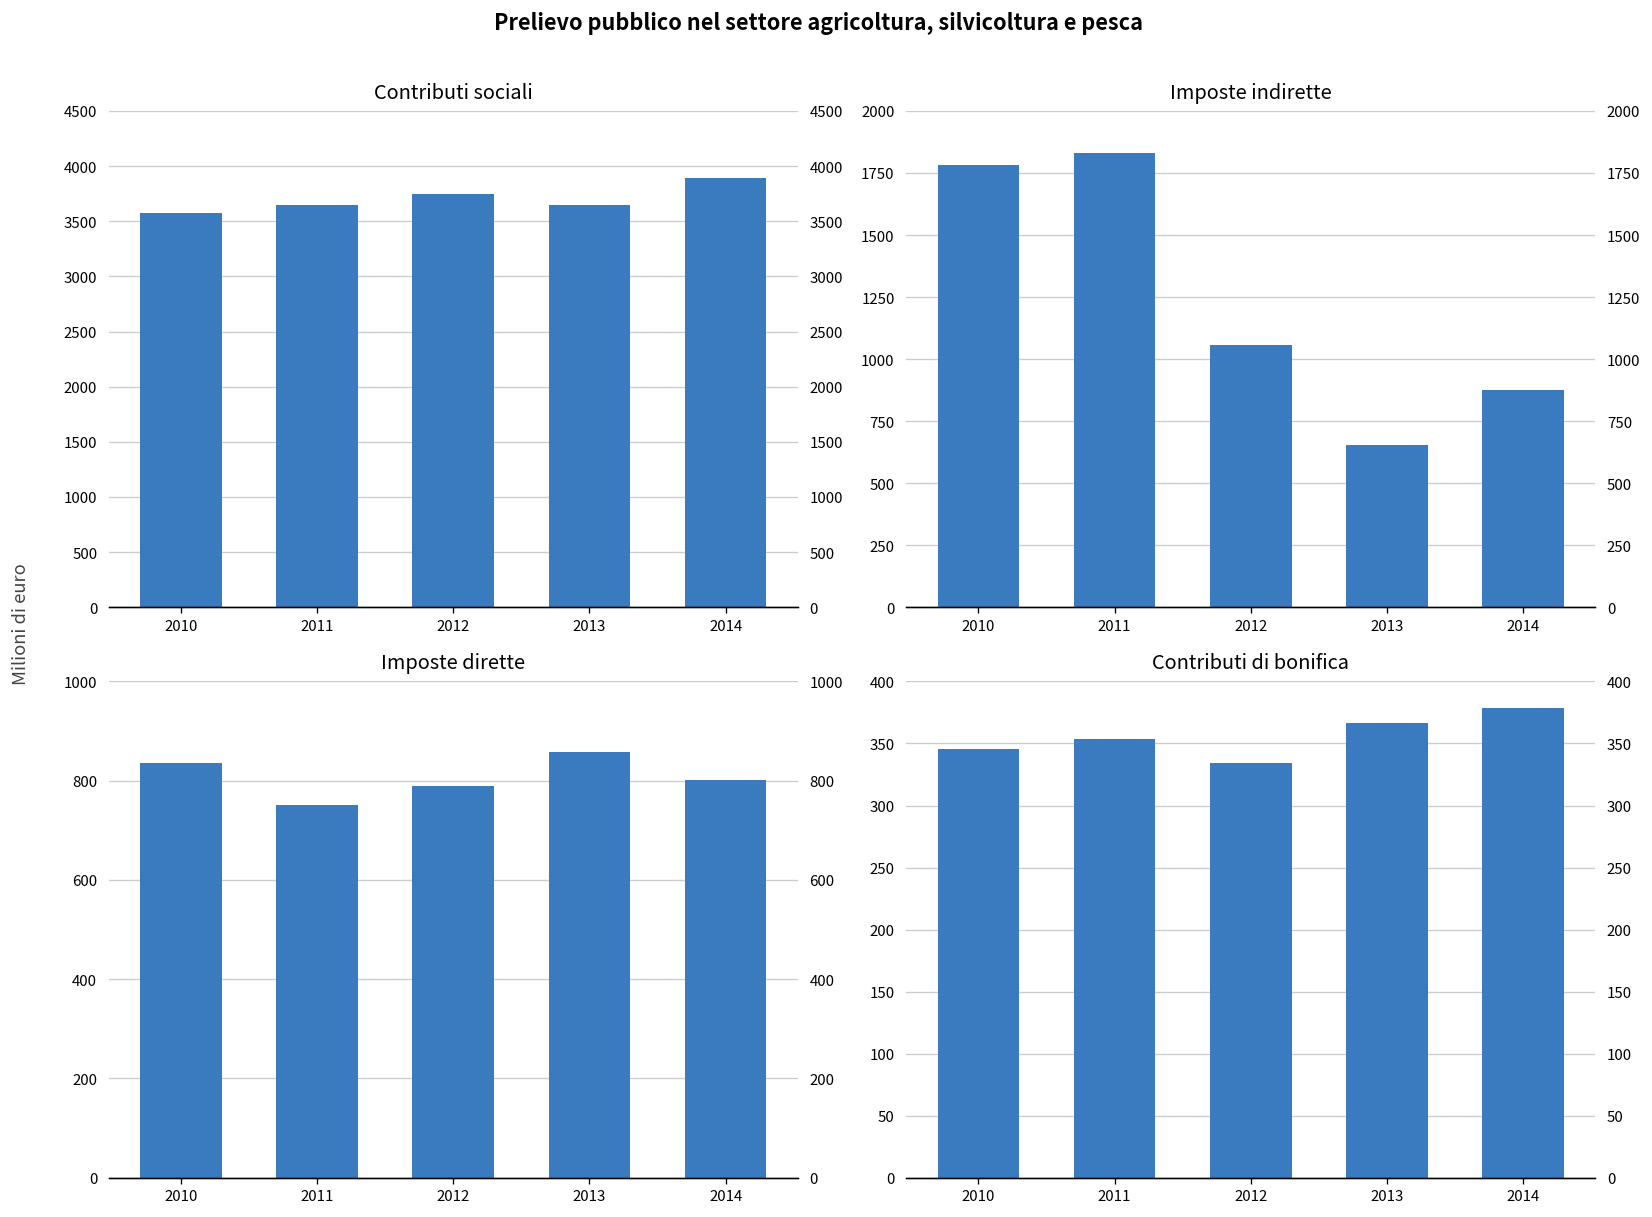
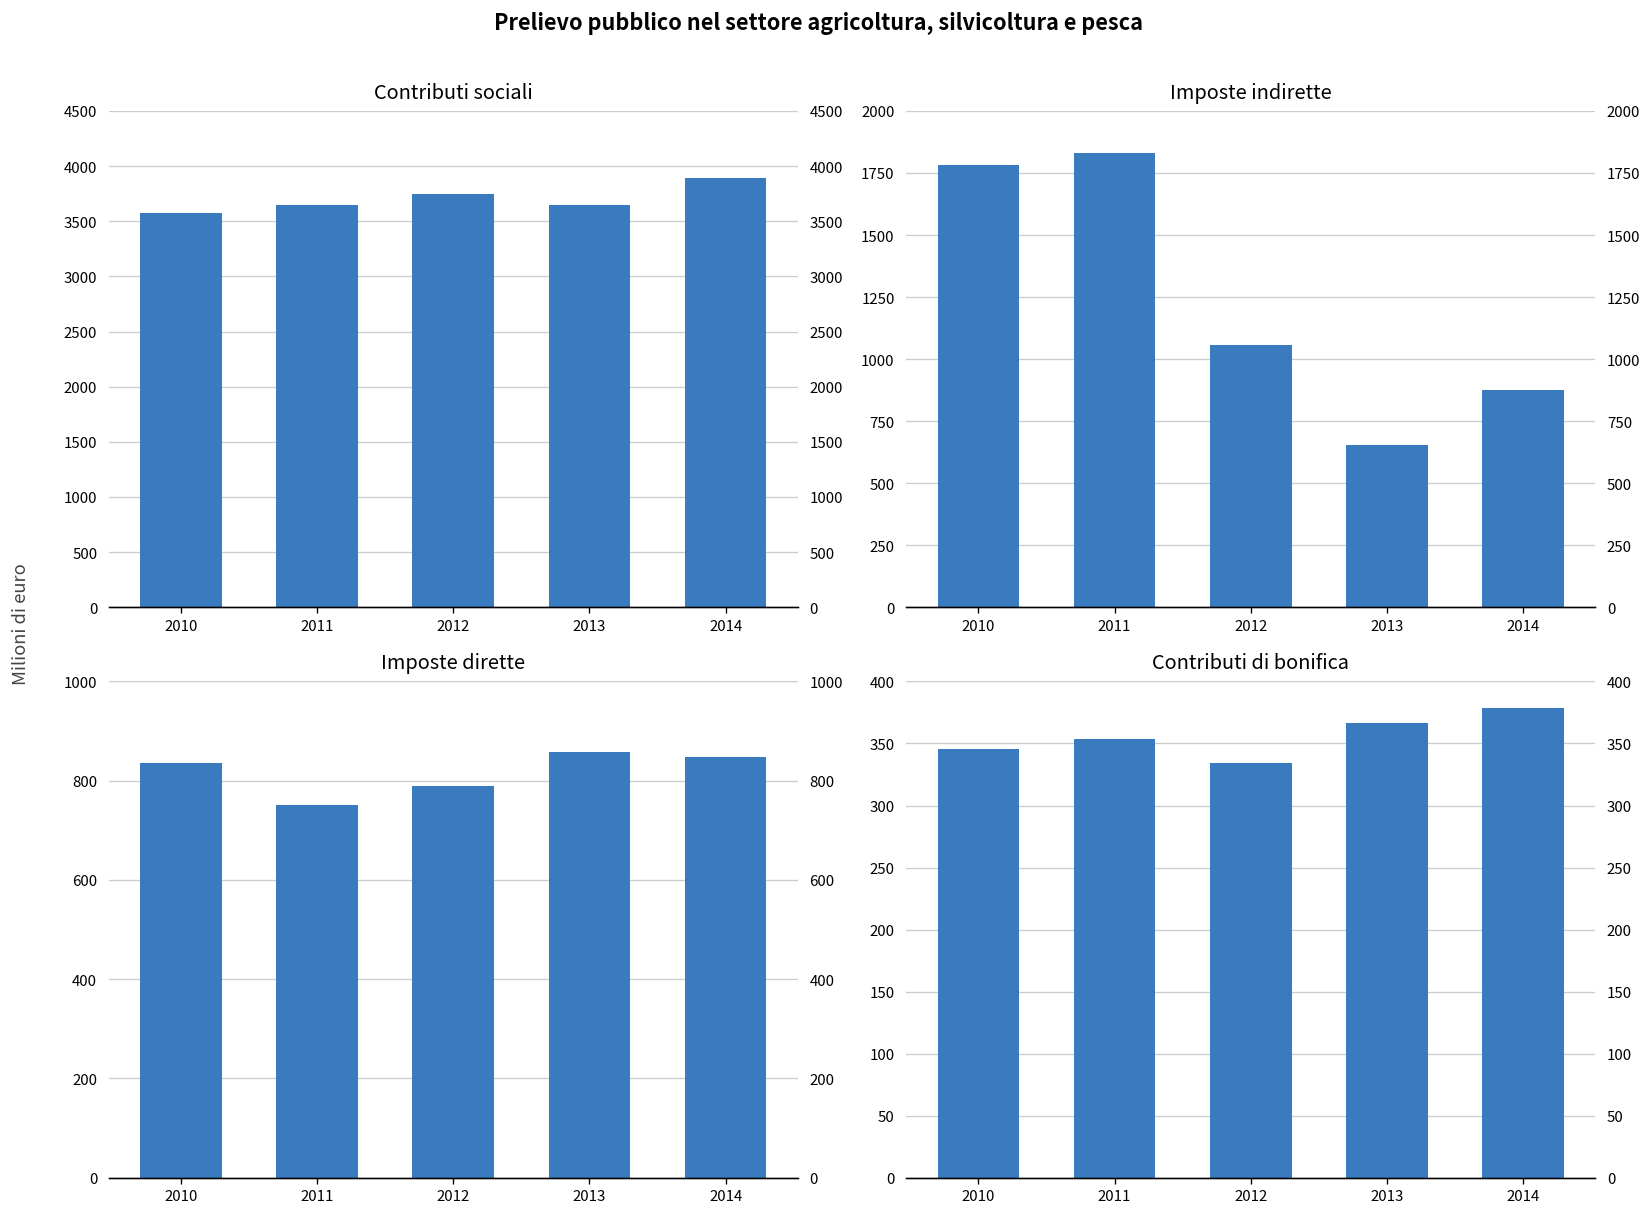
Imposte dirette, 2014: 800 -> 850
